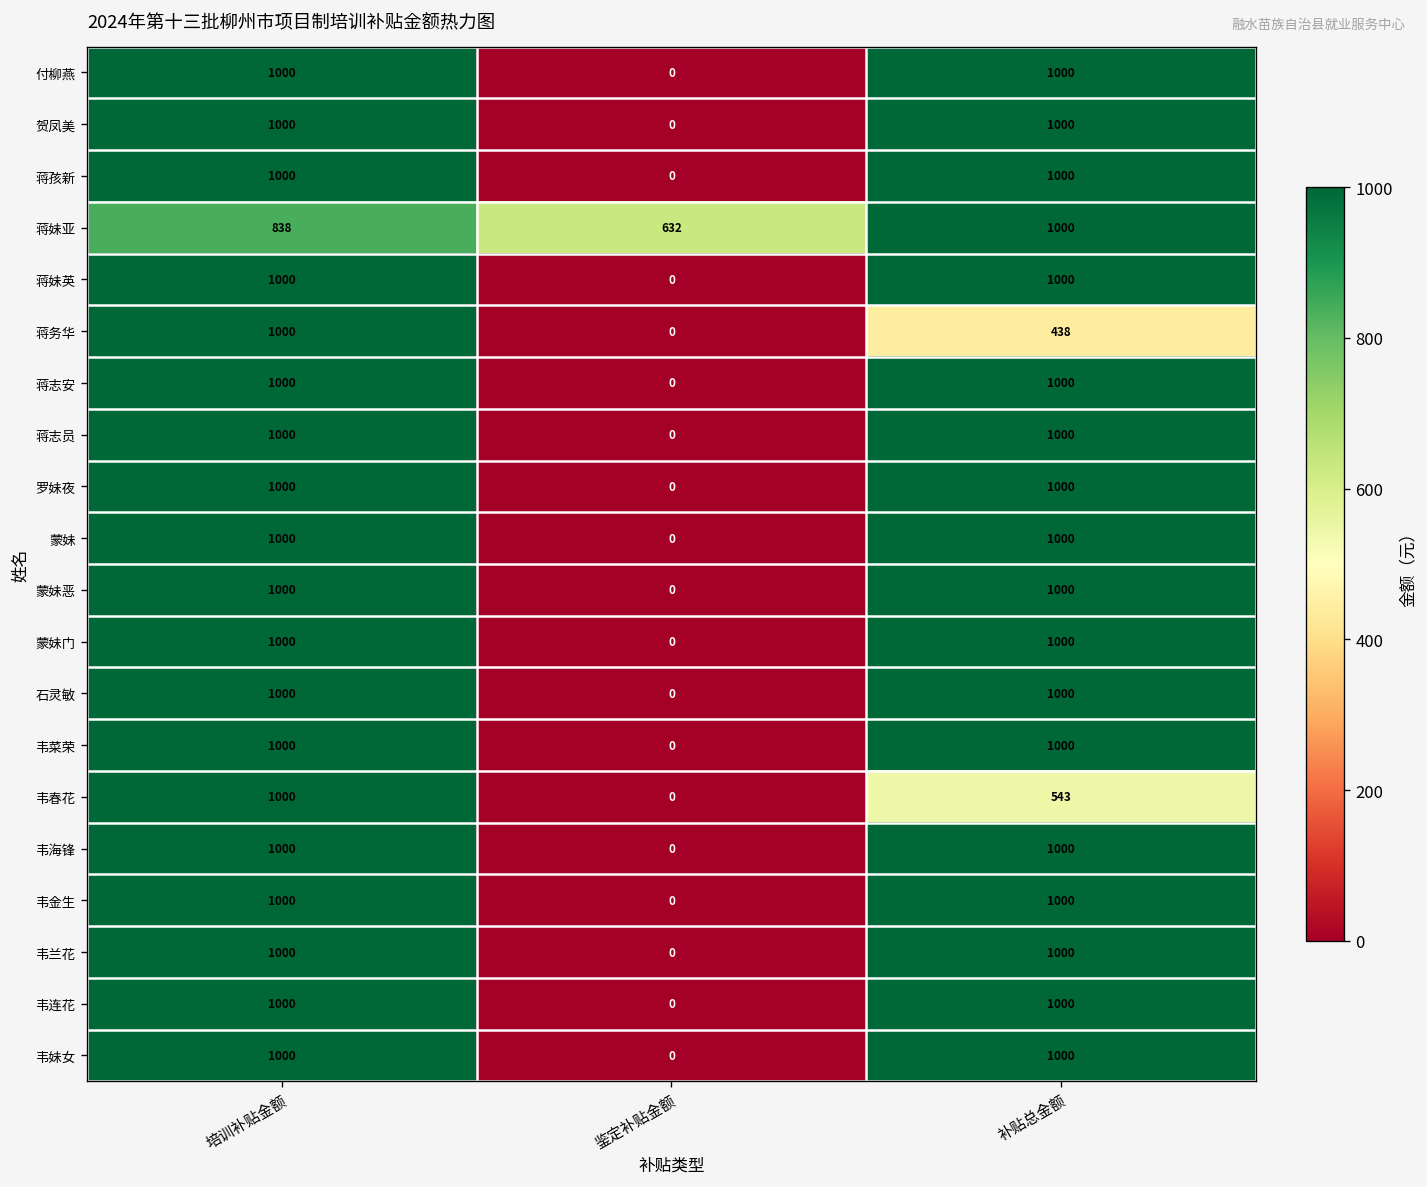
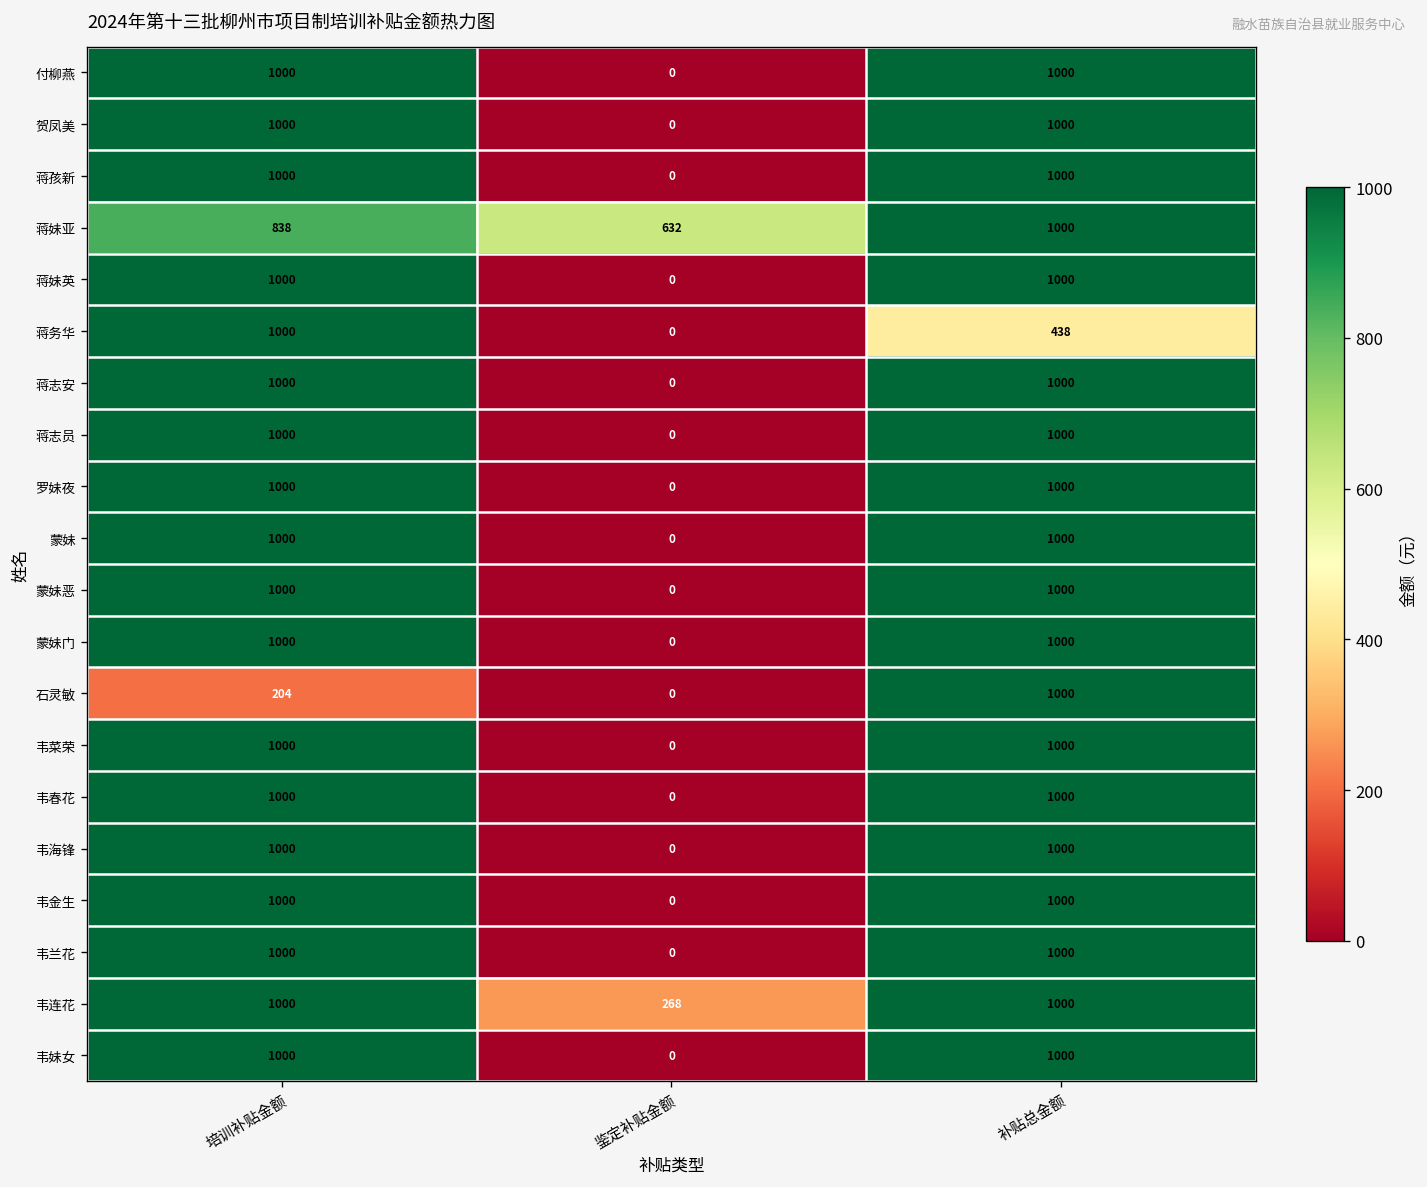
石灵敏, 培训补贴金额: 1000 -> 204
韦春花, 补贴总金额: 543 -> 1000
韦连花, 鉴定补贴金额: 0 -> 268
